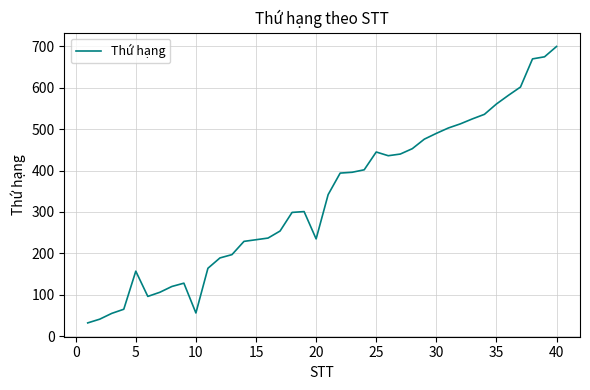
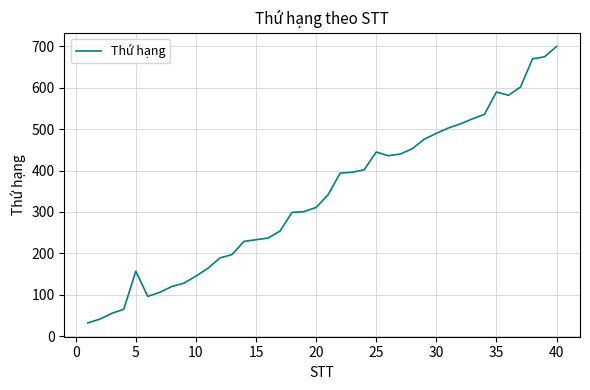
10: 60 -> 150
20: 240 -> 310
35: 560 -> 590
